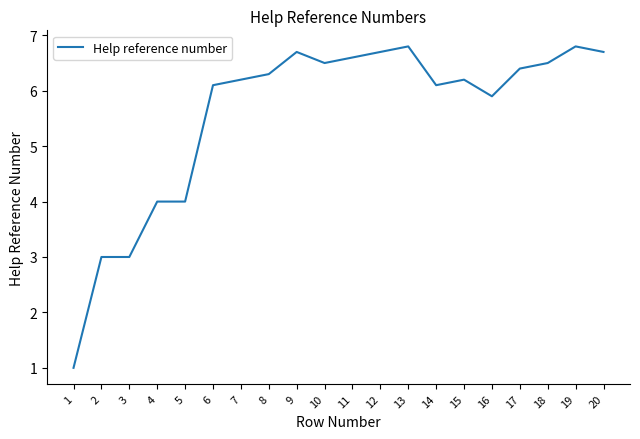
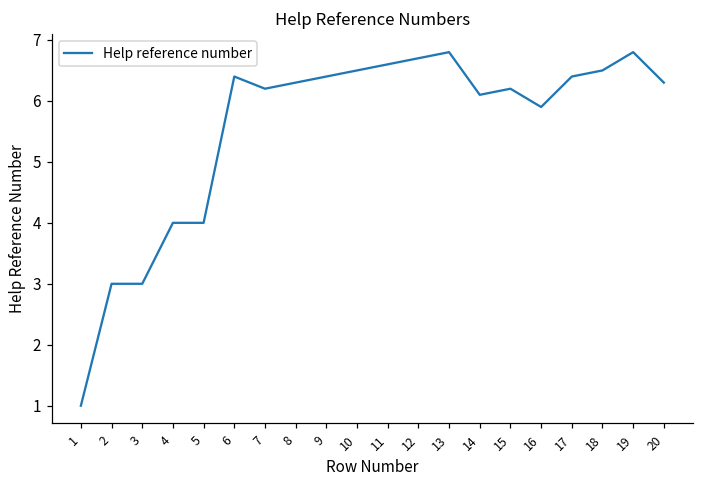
6: 6.1 -> 6.4
9: 6.7 -> 6.4
20: 6.7 -> 6.3
